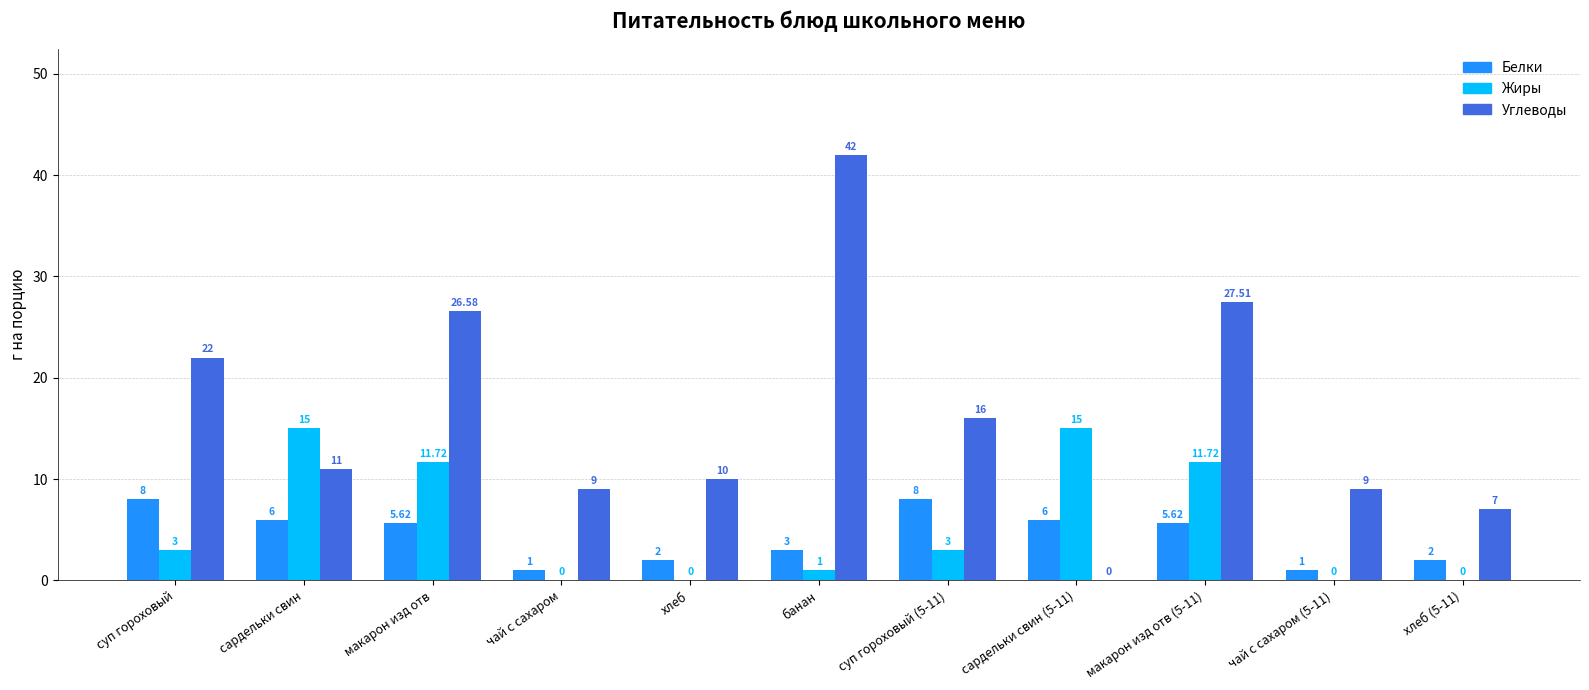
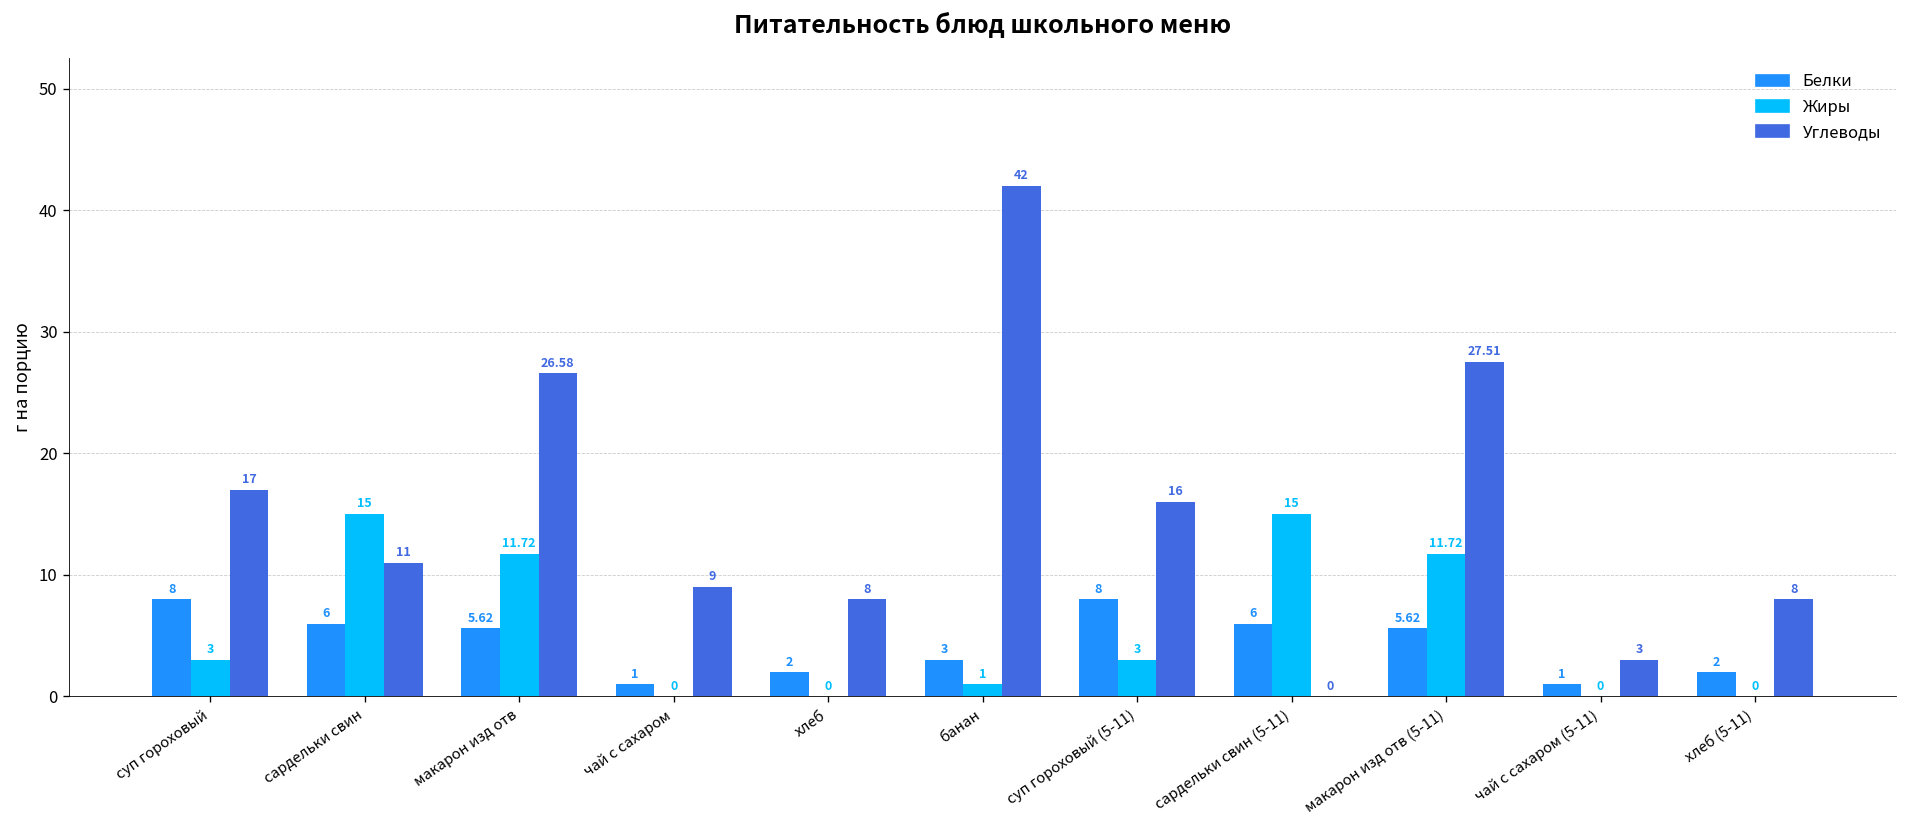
Углеводы, суп гороховый: 22 -> 17
Углеводы, хлеб: 10 -> 8
Углеводы, чай с сахаром (5-11): 9 -> 3
Углеводы, хлеб (5-11): 7 -> 8
